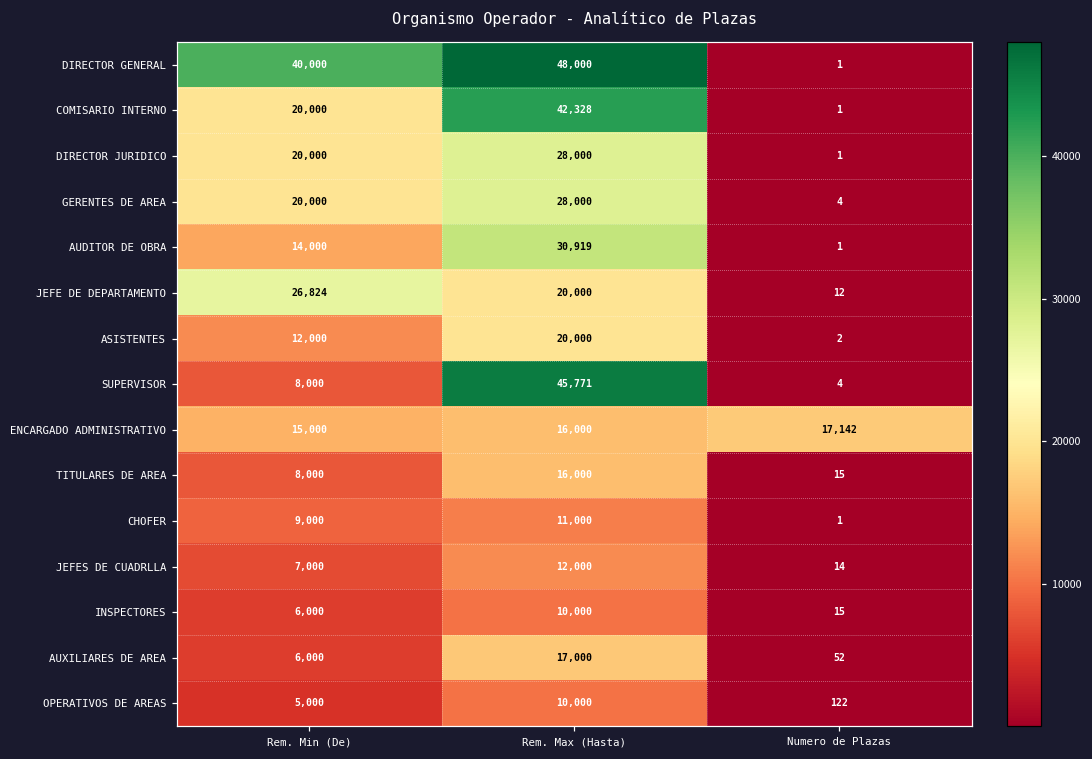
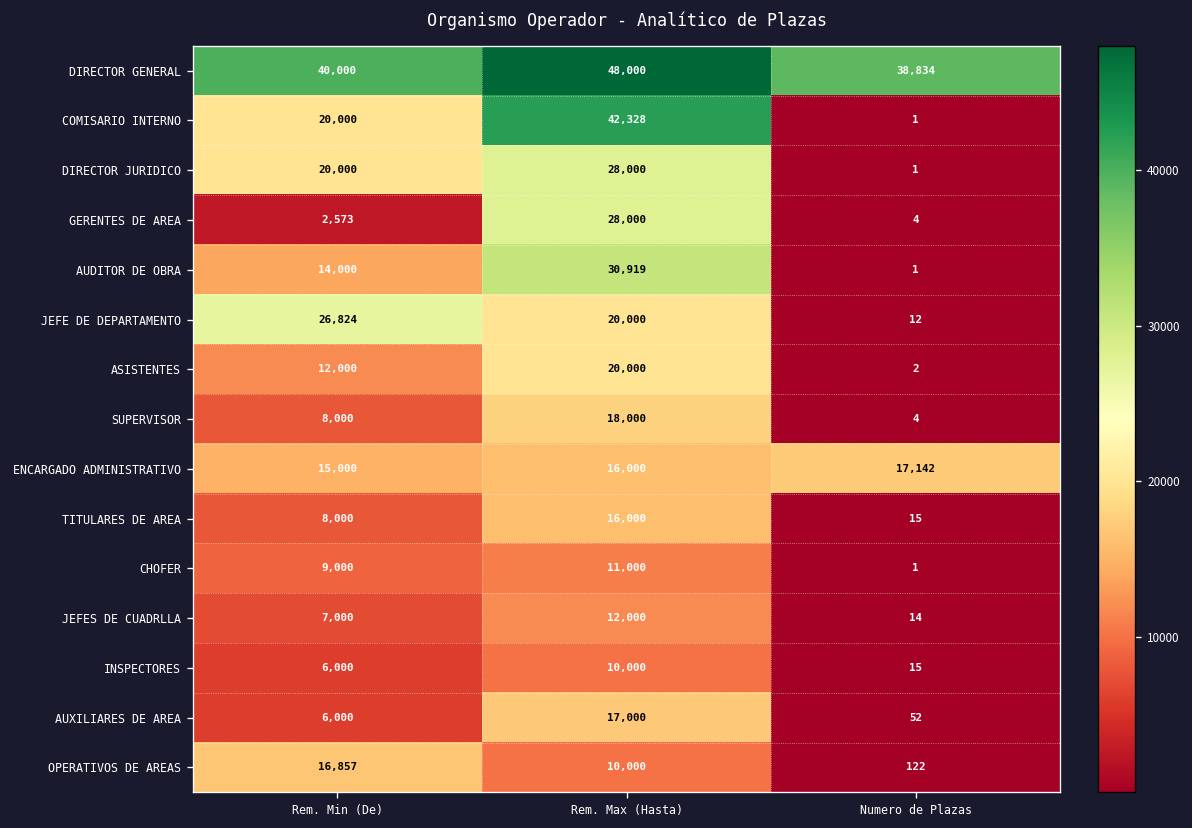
DIRECTOR GENERAL, Numero de Plazas: 1 -> 38,834
GERENTES DE AREA, Rem. Min (De): 20,000 -> 2,573
SUPERVISOR, Rem. Max (Hasta): 45,771 -> 18,000
OPERATIVOS DE AREAS, Rem. Min (De): 5,000 -> 16,857
